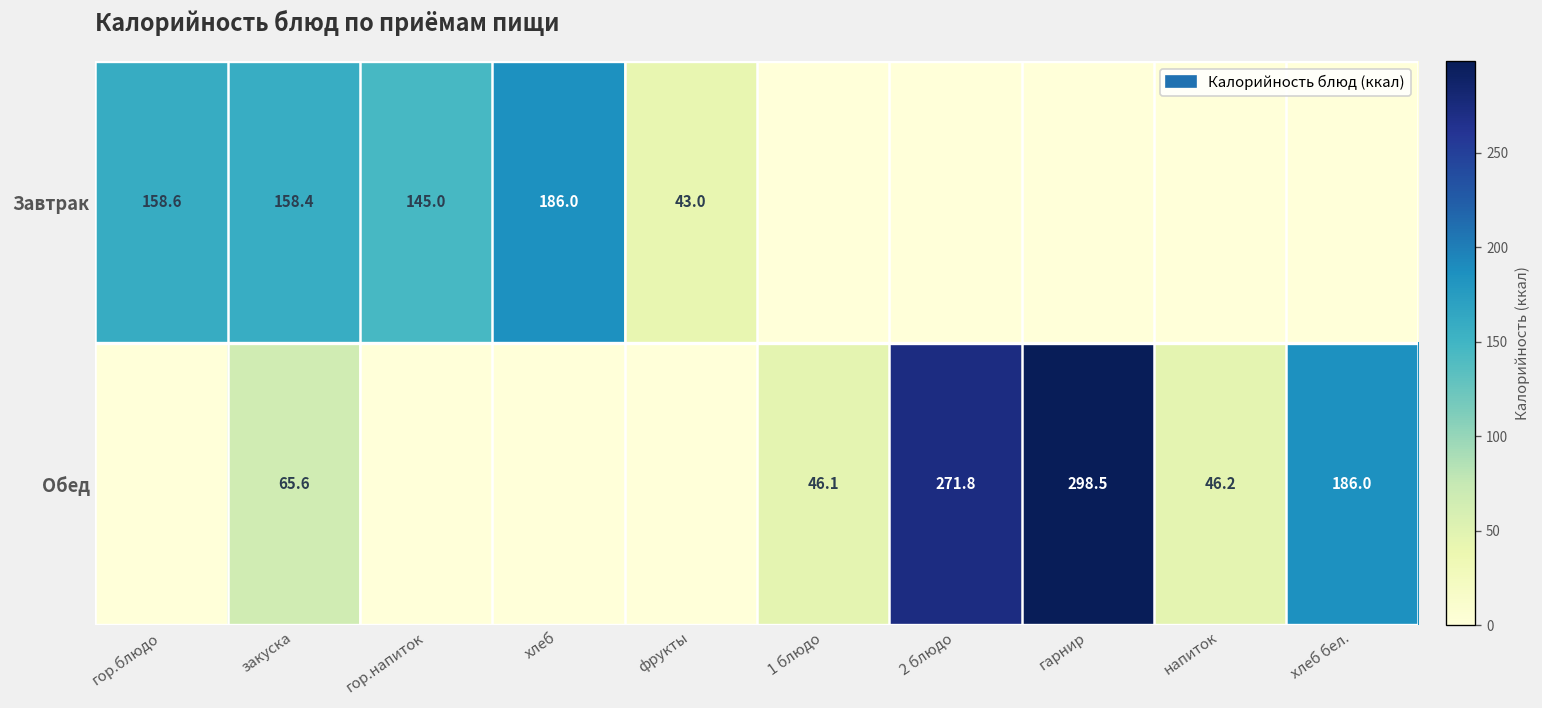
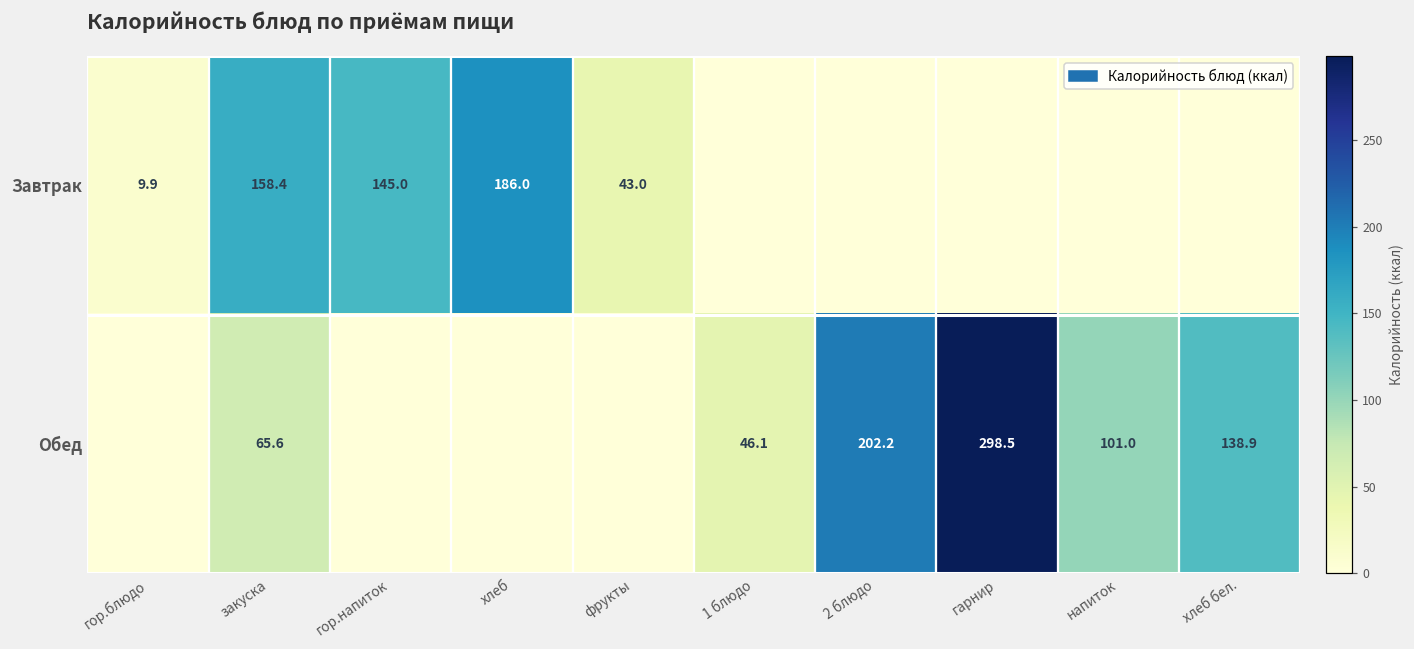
Завтрак, гор.блюдо: 158.6 -> 9.9
Обед, 2 блюдо: 271.8 -> 202.2
Обед, напиток: 46.2 -> 101.0
Обед, хлеб бел.: 186.0 -> 138.9
